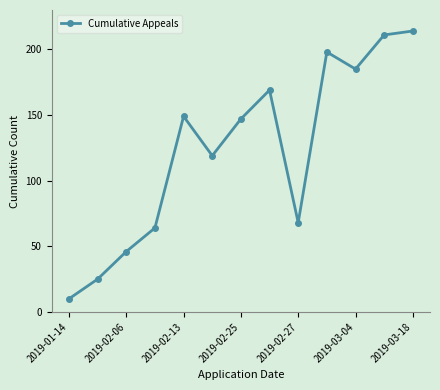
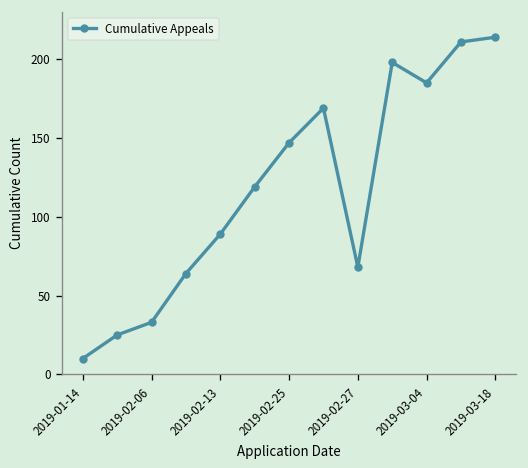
2019-02-06: 46 -> 33
2019-02-13: 149 -> 89
